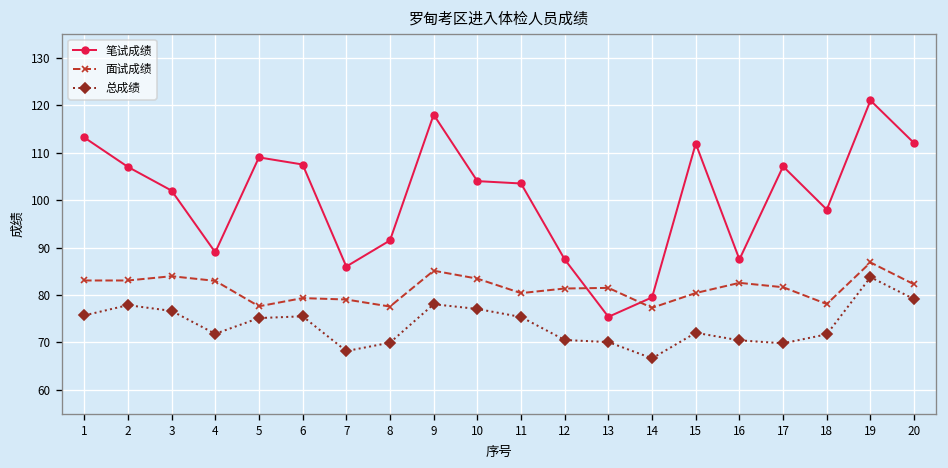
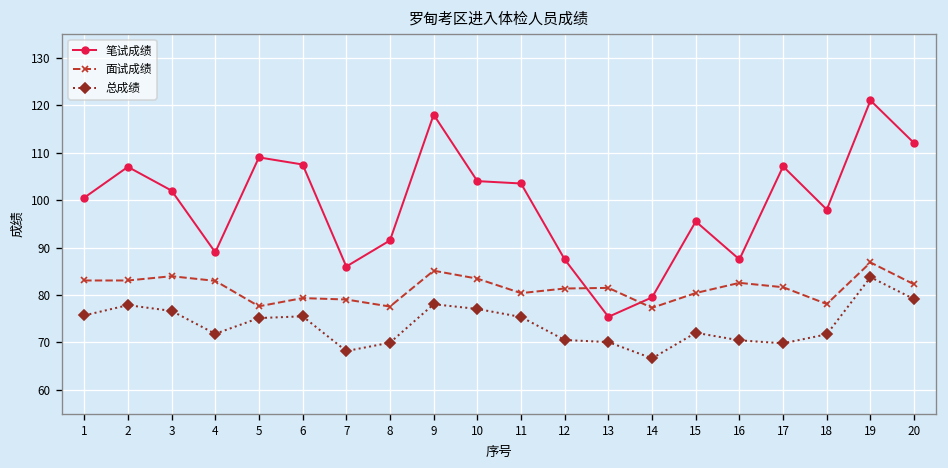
笔试成绩, 1: 113 -> 101
笔试成绩, 15: 112 -> 96
